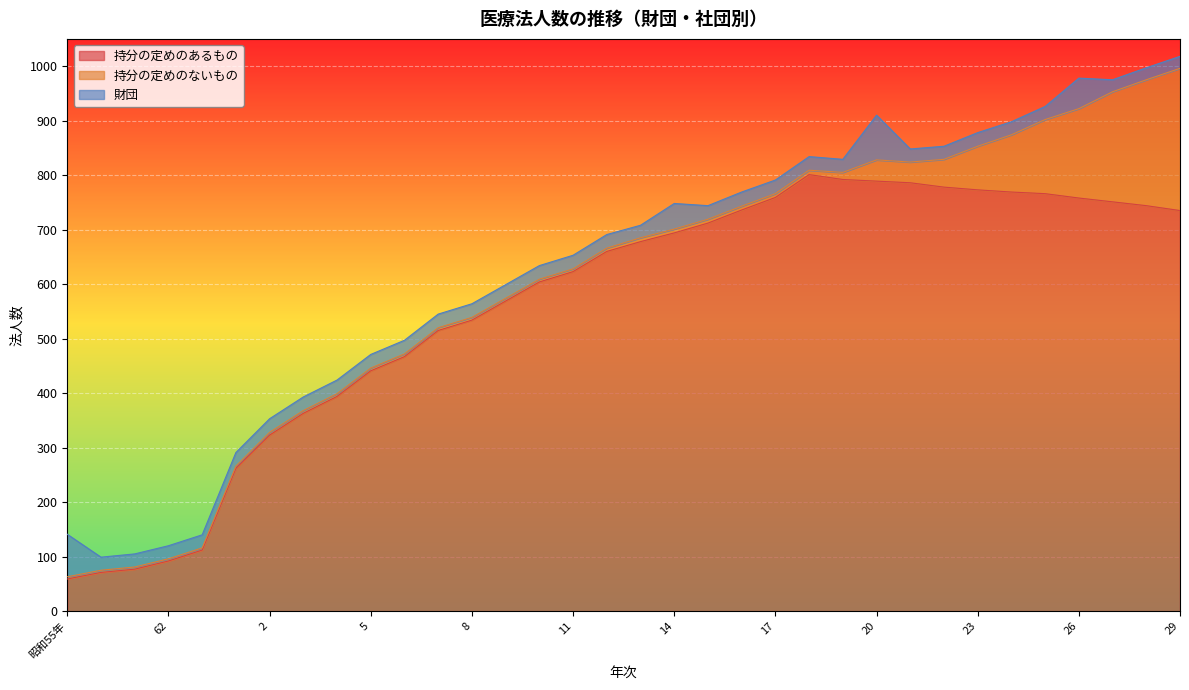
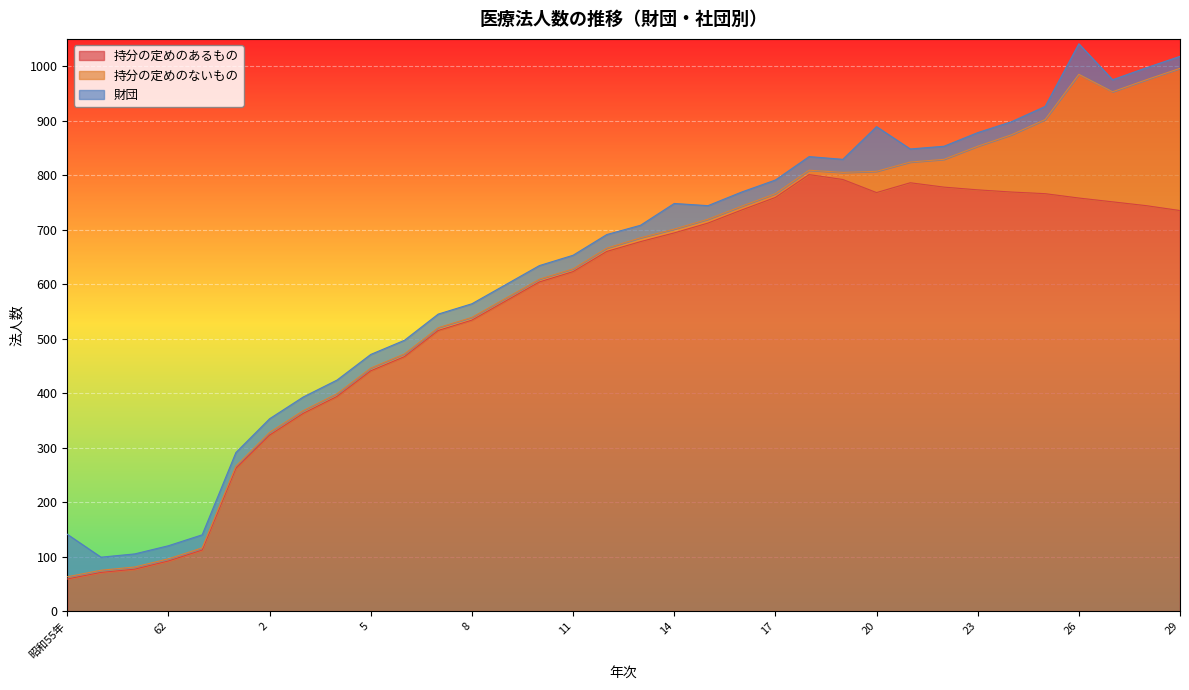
持分の定めのあるもの, 20: 790 -> 770
持分の定めのないもの, 26: 160 -> 230
